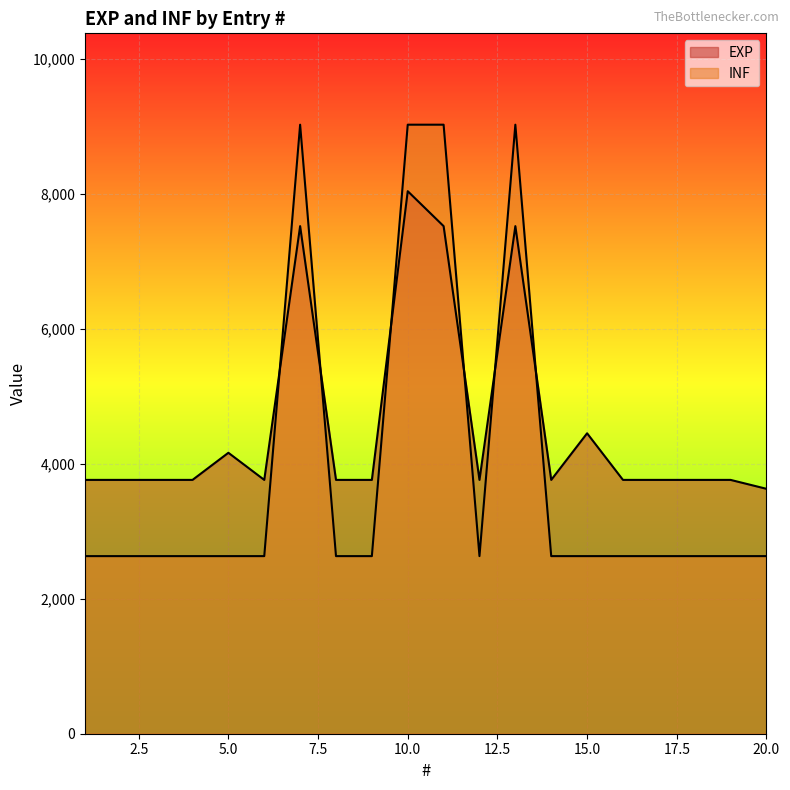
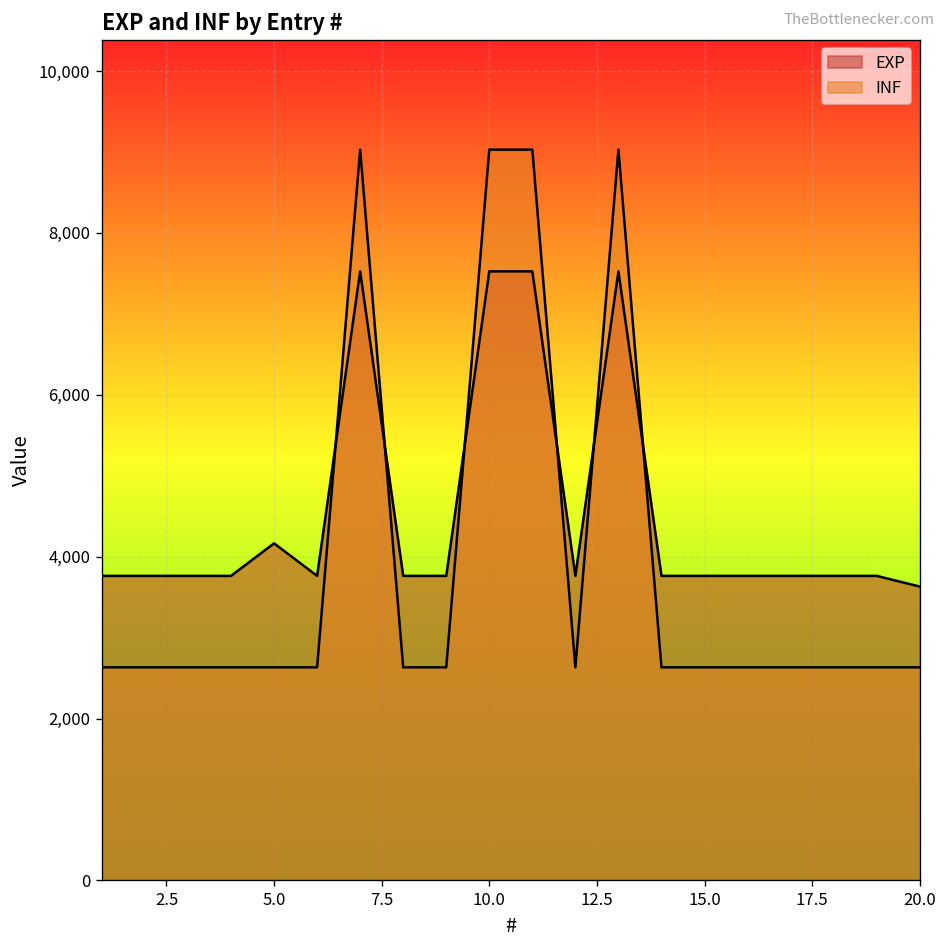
EXP, 10.0: 8,000 -> 7,500
EXP, 15.0: 4,500 -> 3,800
